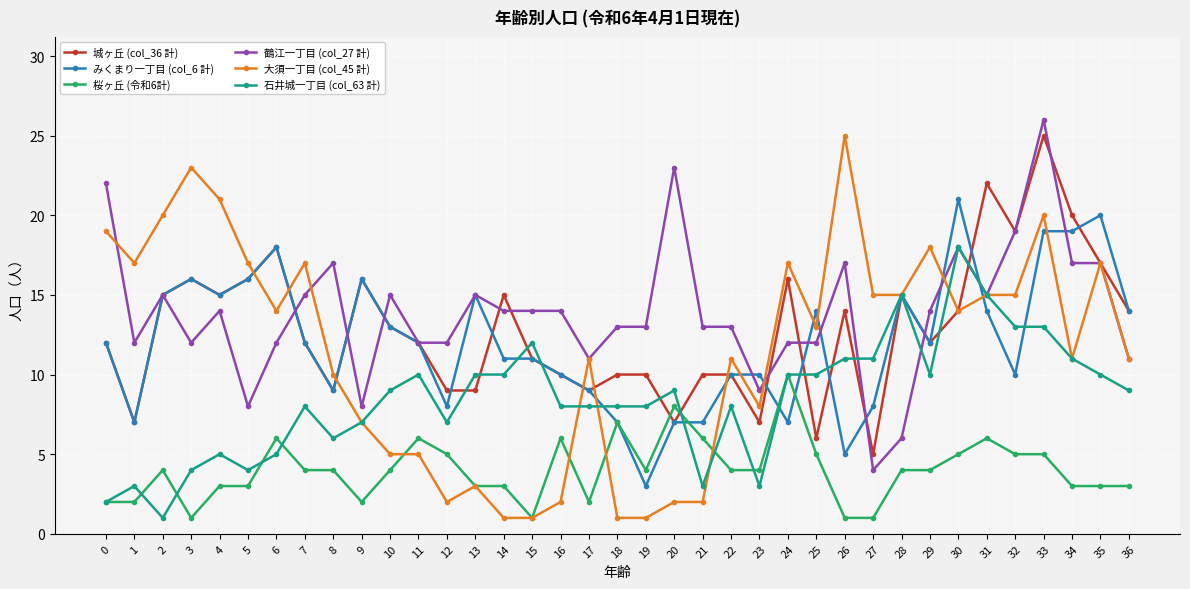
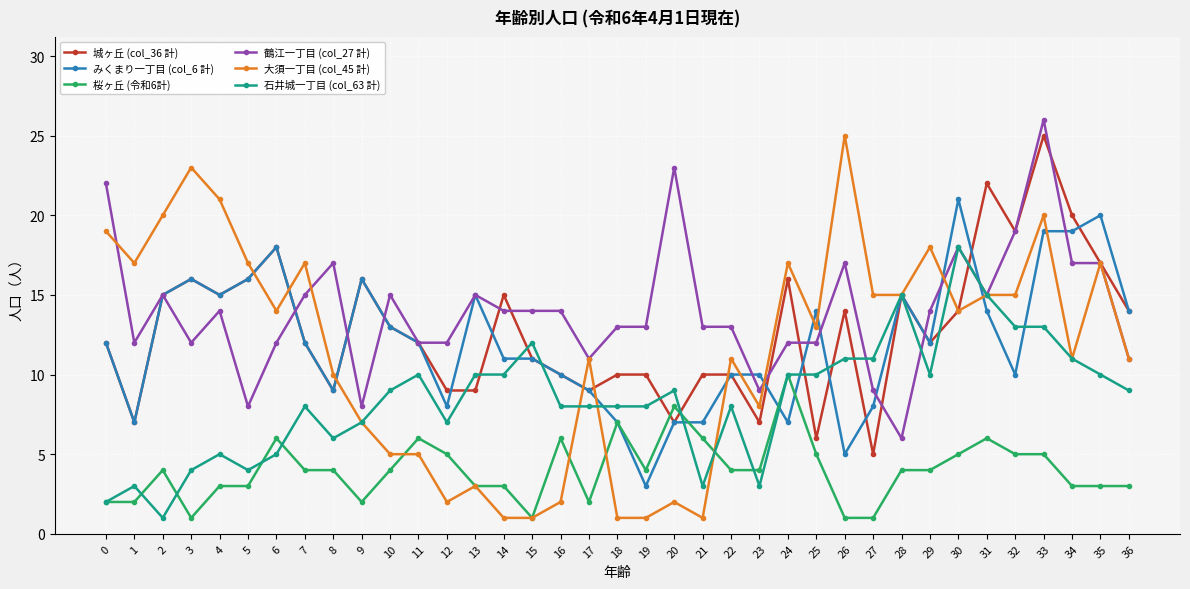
大須一丁目 (col_45 計), 21: 2 -> 1
鶴江一丁目 (col_27 計), 27: 4 -> 9
